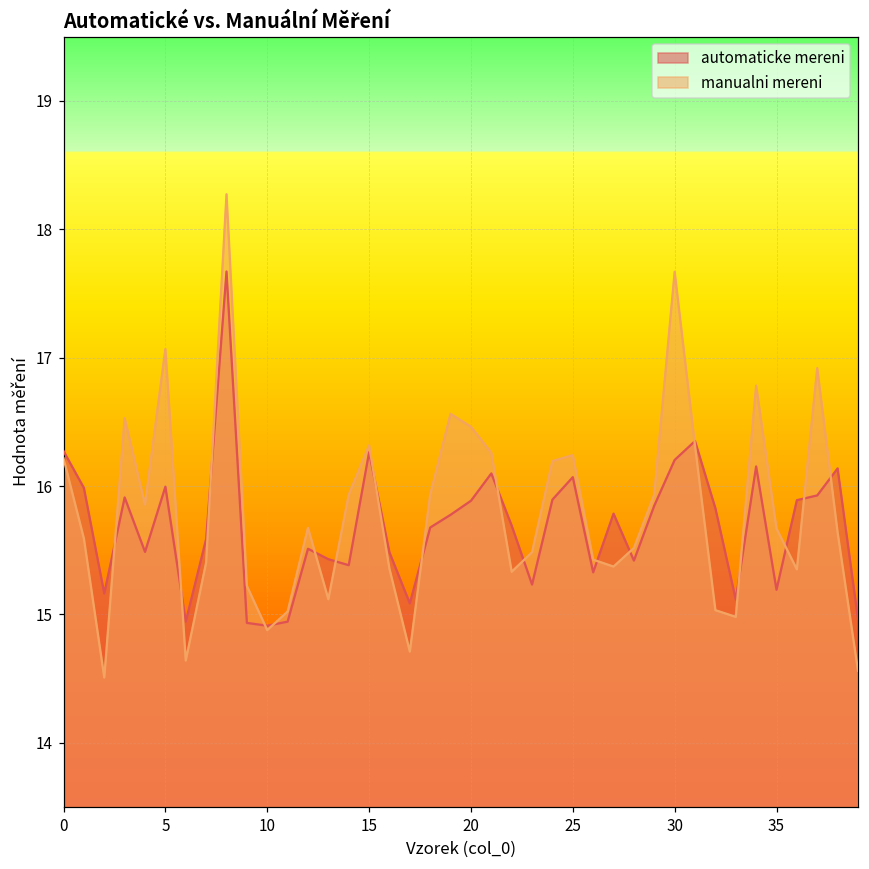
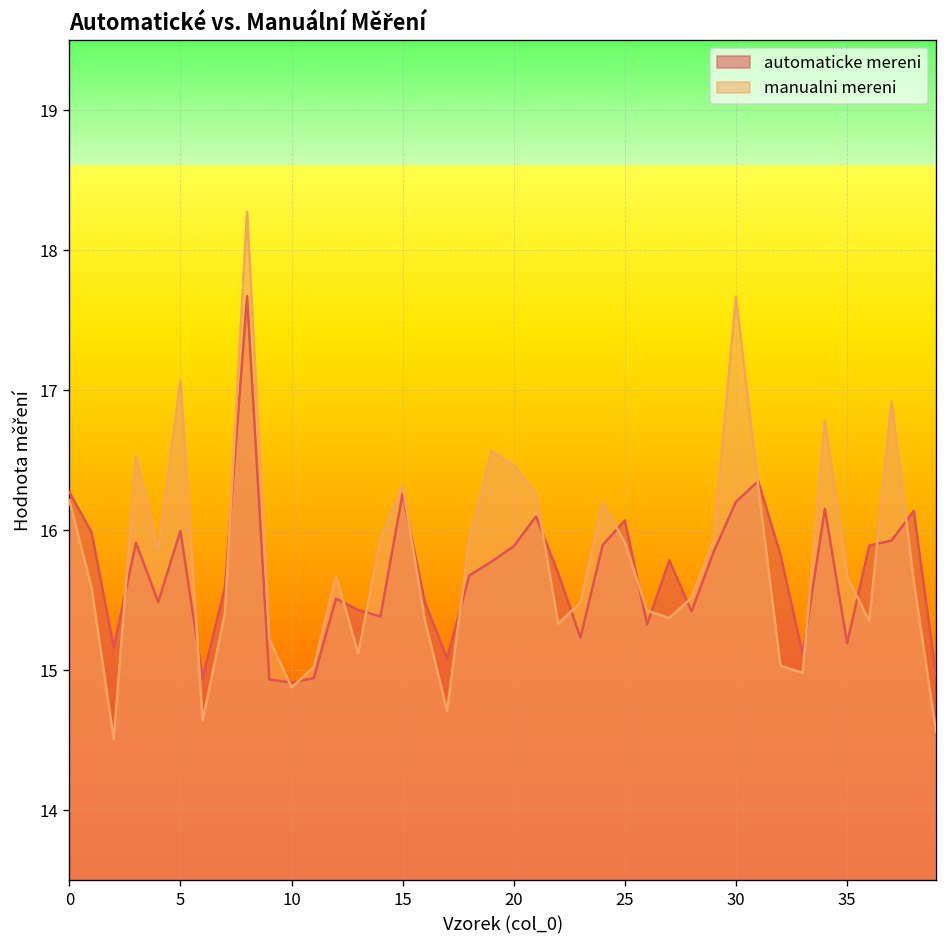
manualni mereni, 25: 16.24 -> 15.91
